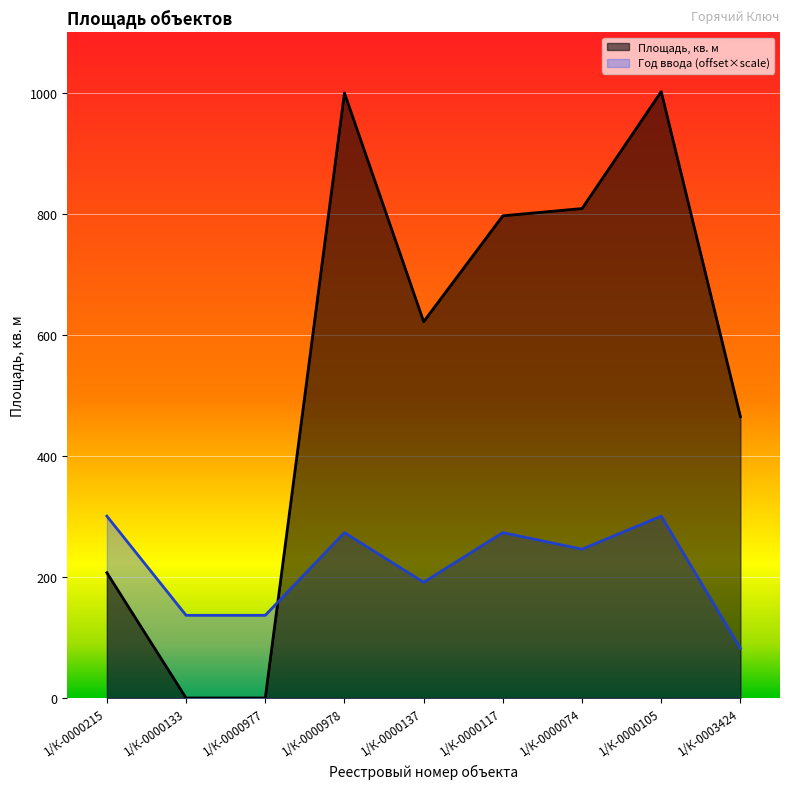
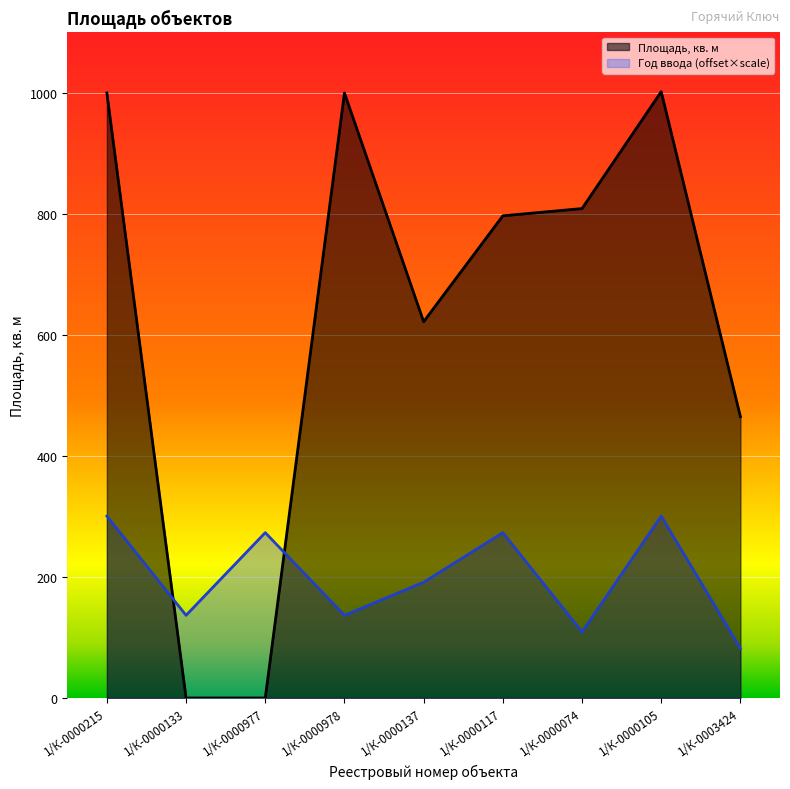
Площадь, кв. м, 1/К-0000215: 210 -> 1000
Год ввода (offset×scale), 1/К-0000977: 140 -> 270
Год ввода (offset×scale), 1/К-0000978: 270 -> 140
Год ввода (offset×scale), 1/К-0000074: 250 -> 110
